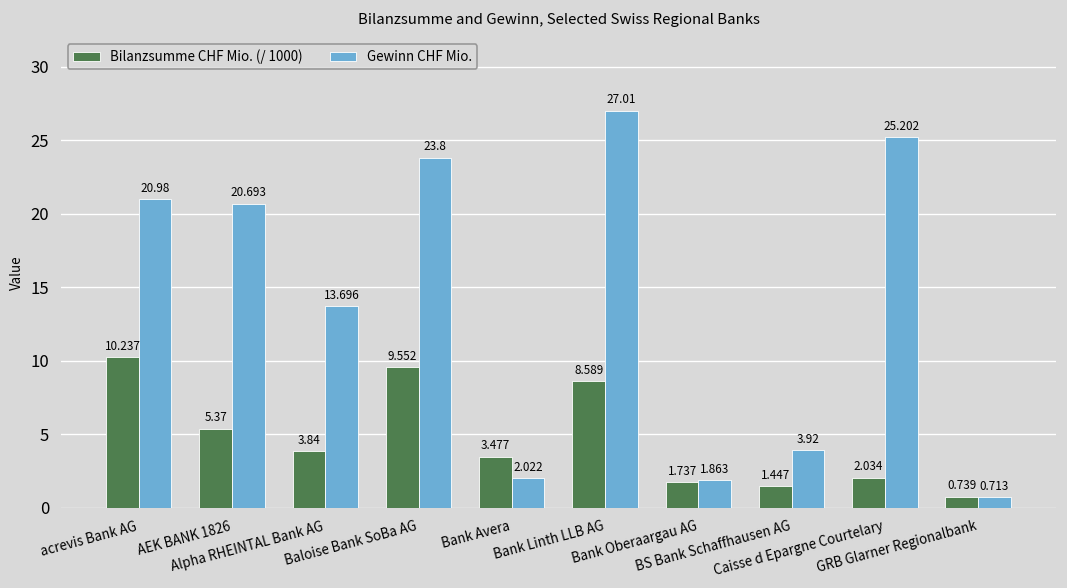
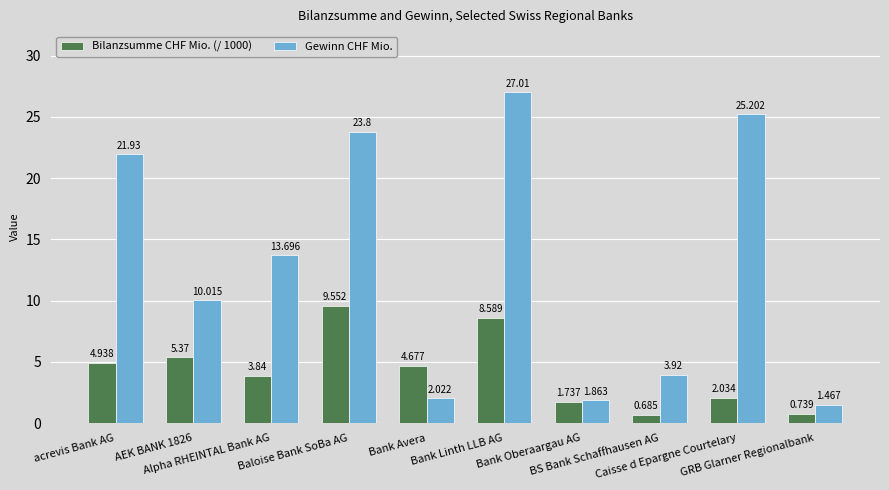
Bilanzsumme CHF Mio. (/ 1000), acrevis Bank AG: 10.237 -> 4.938
Gewinn CHF Mio., acrevis Bank AG: 20.98 -> 21.93
Gewinn CHF Mio., AEK BANK 1826: 20.693 -> 10.015
Bilanzsumme CHF Mio. (/ 1000), Bank Avera: 3.477 -> 4.677
Bilanzsumme CHF Mio. (/ 1000), BS Bank Schaffhausen AG: 1.447 -> 0.685
Gewinn CHF Mio., GRB Glarner Regionalbank: 0.713 -> 1.467
